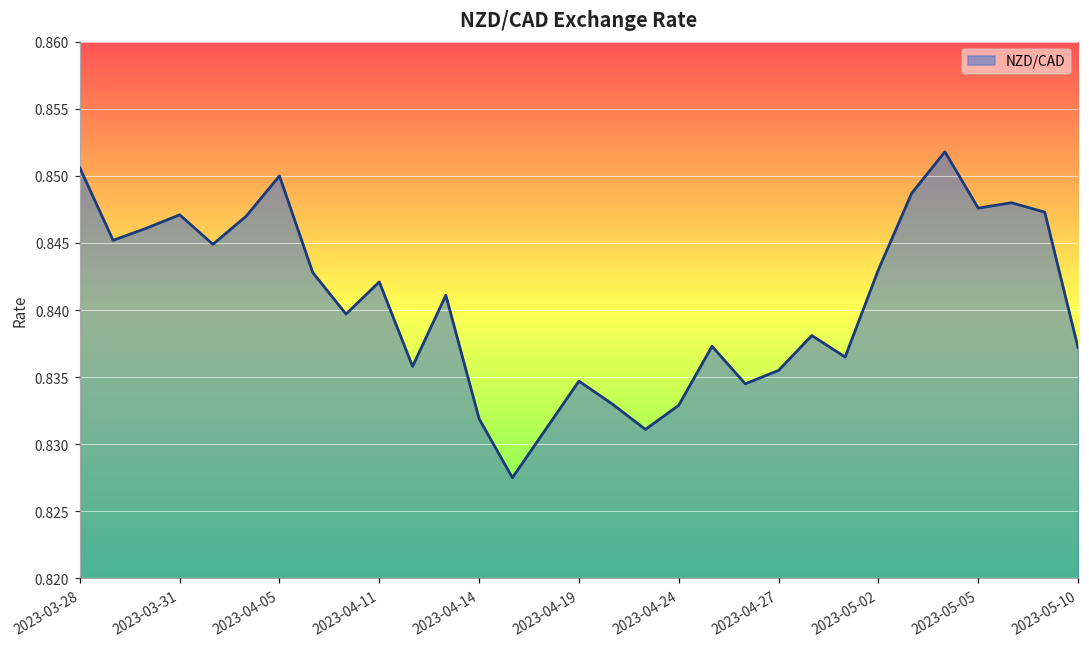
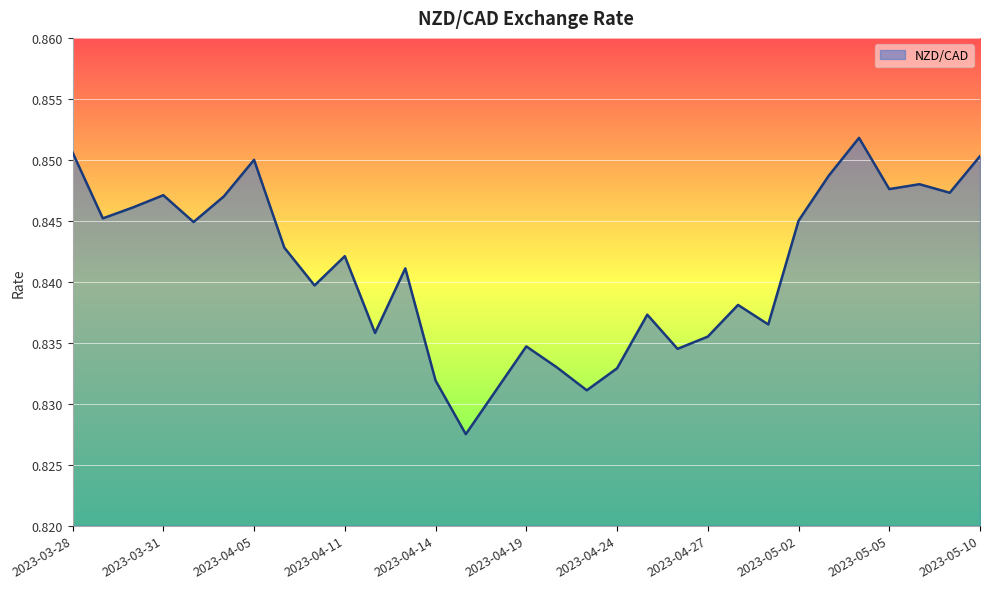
2023-05-02: 0.843 -> 0.845
2023-05-10: 0.8372 -> 0.8503
